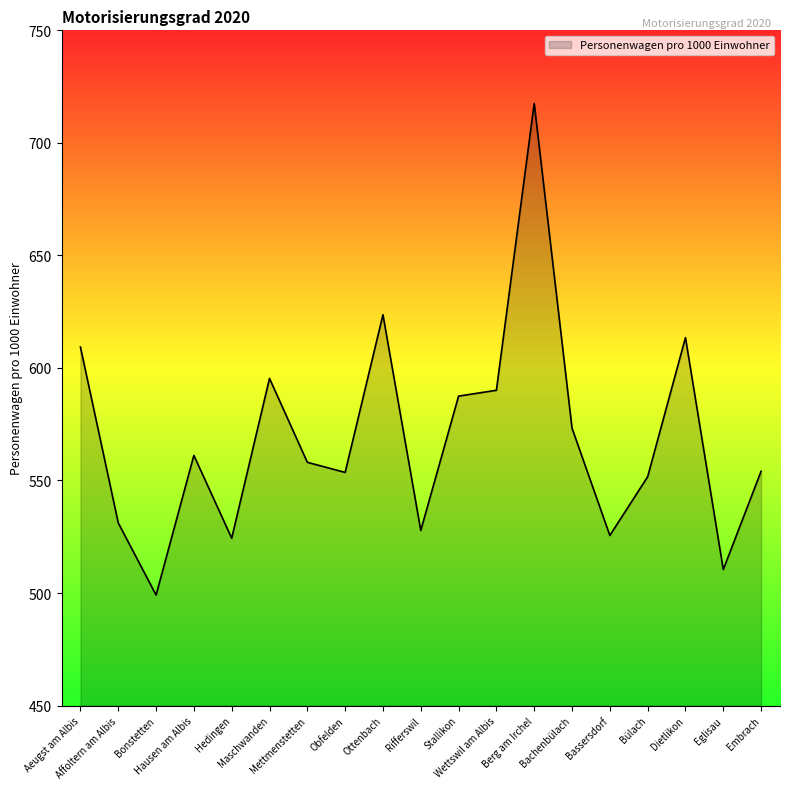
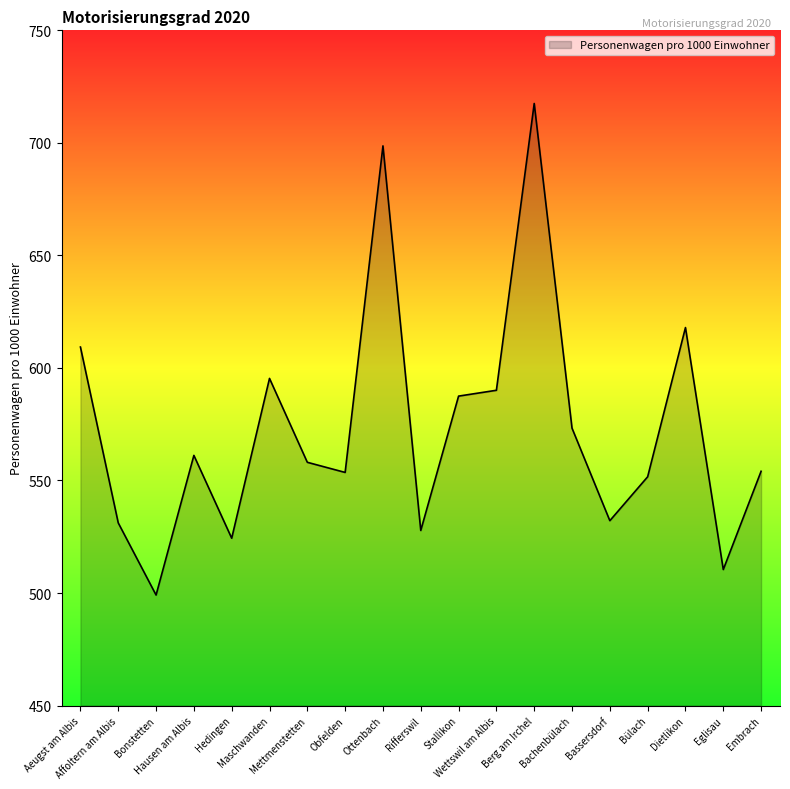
Ottenbach: 624 -> 699
Bassersdorf: 526 -> 532
Dietlikon: 613 -> 618
